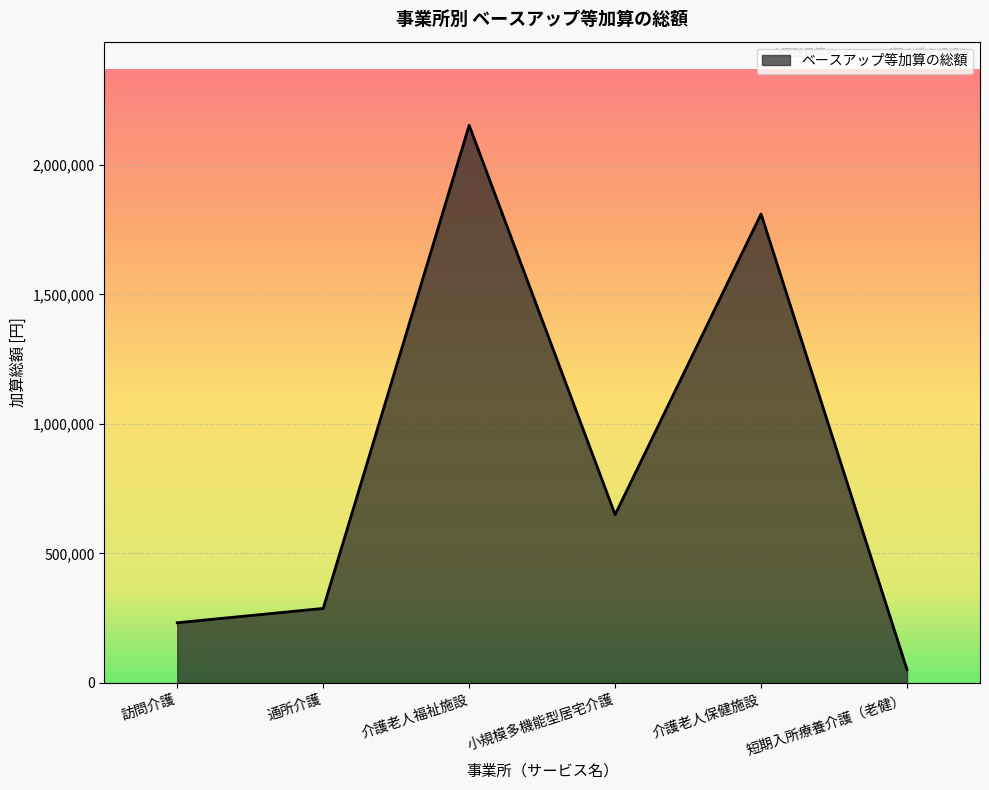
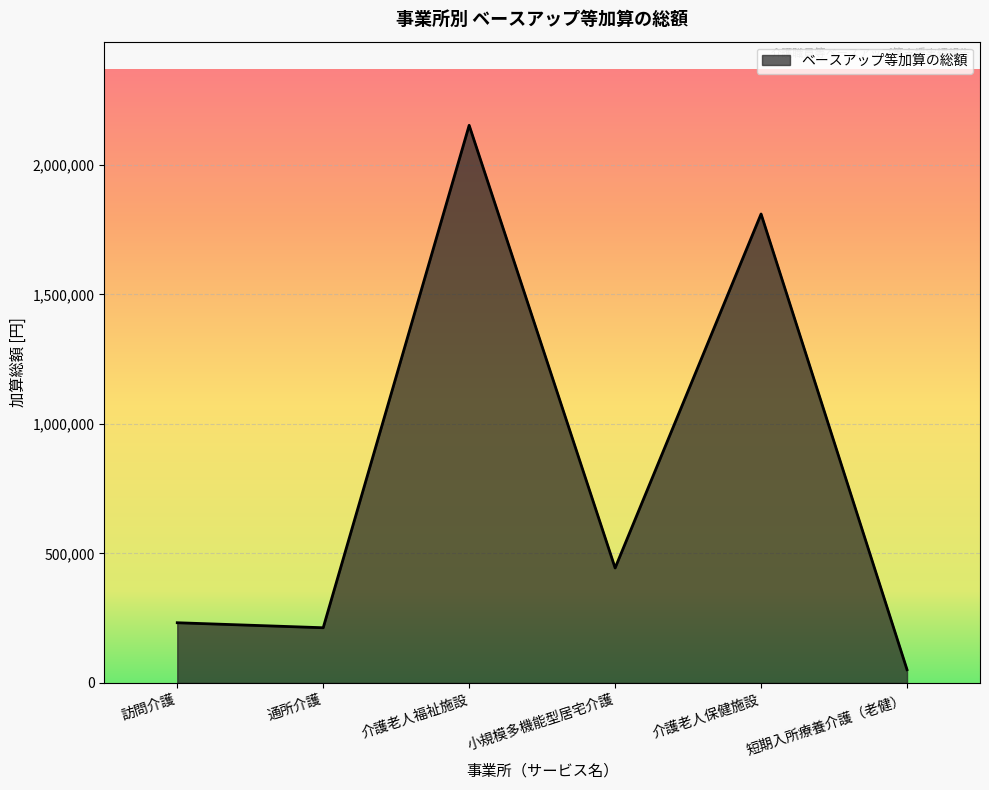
通所介護: 290,000 -> 210,000
小規模多機能型居宅介護: 650,000 -> 440,000
